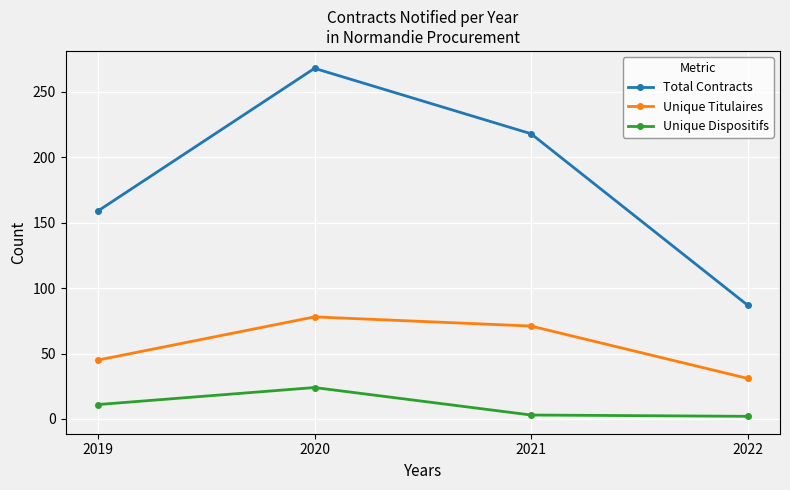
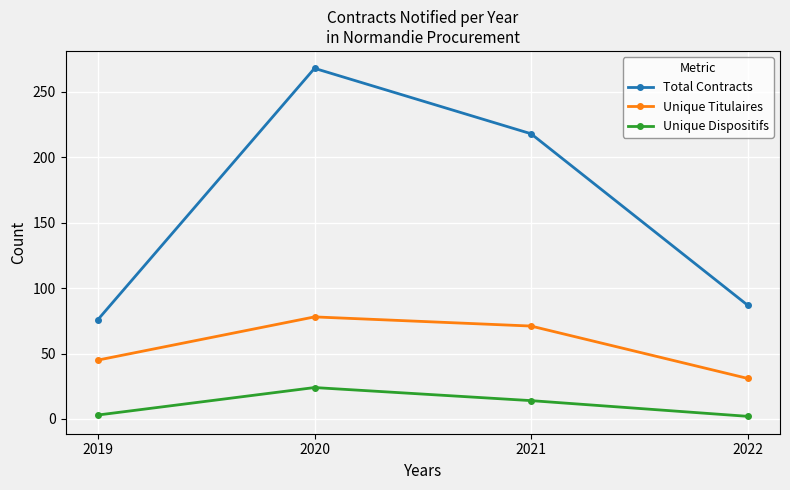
Total Contracts, 2019: 159 -> 76
Unique Dispositifs, 2019: 11 -> 3
Unique Dispositifs, 2021: 3 -> 14
